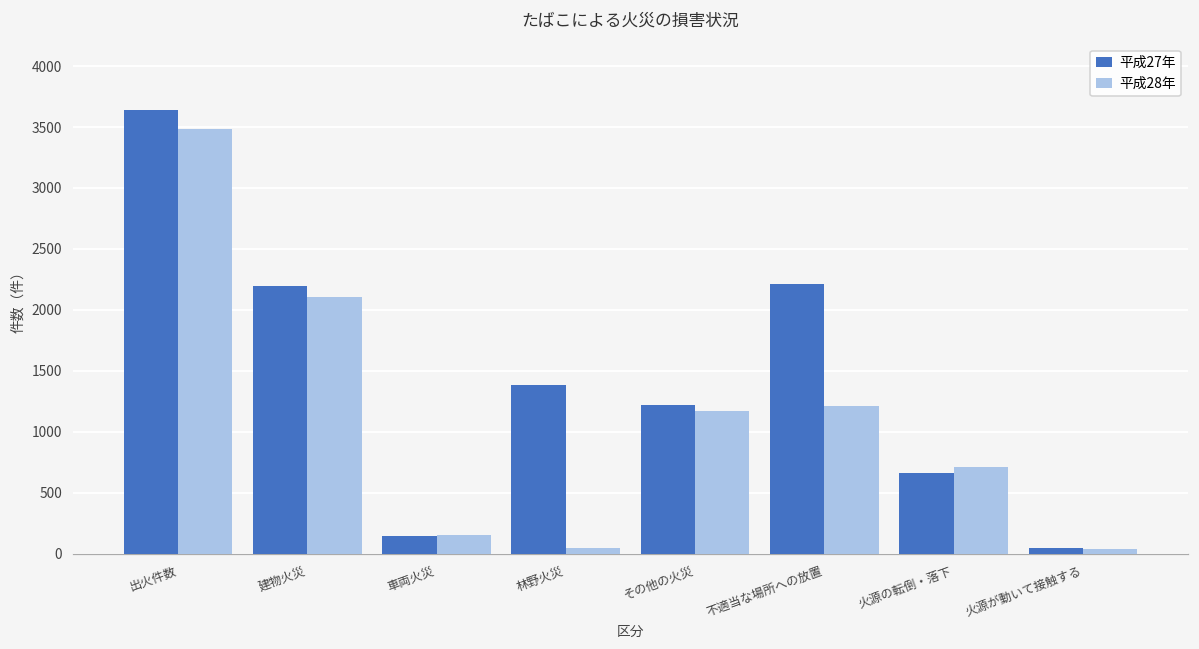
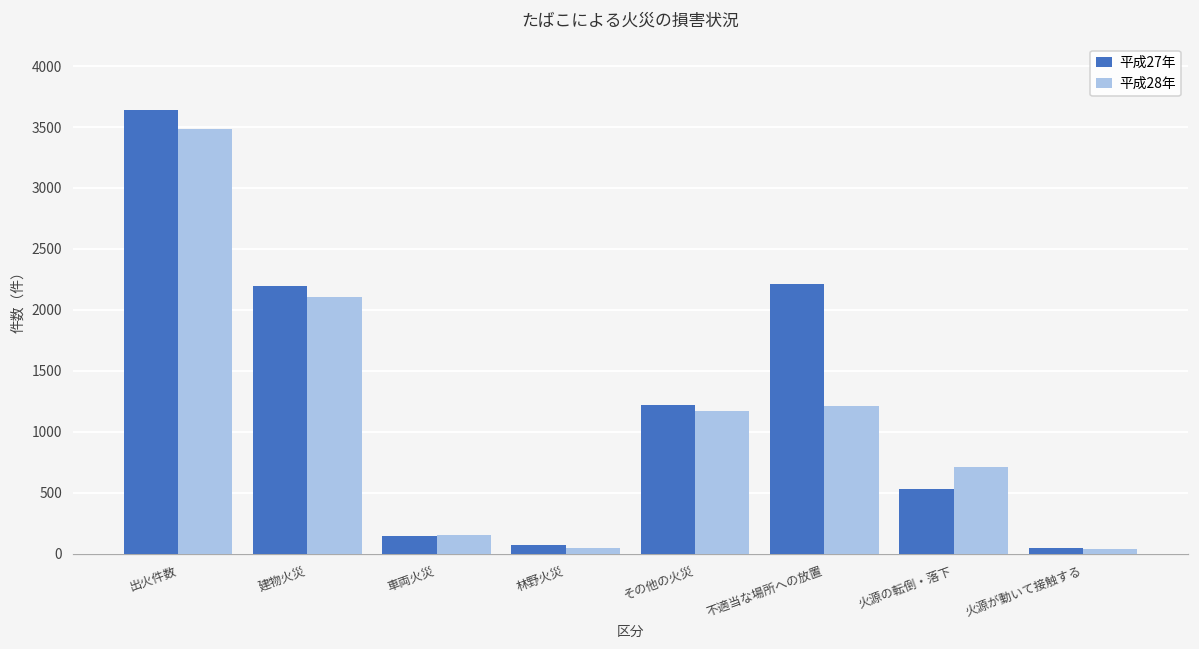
平成27年, 林野火災: 1380 -> 70
平成27年, 火源の転倒・落下: 670 -> 530
